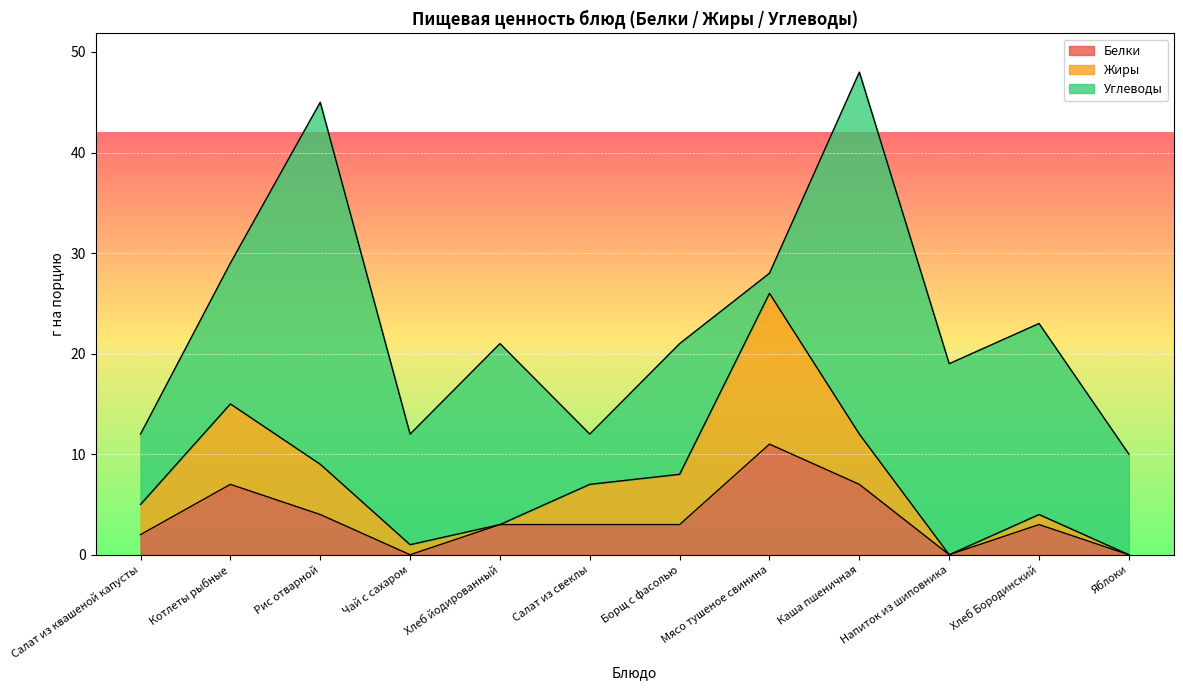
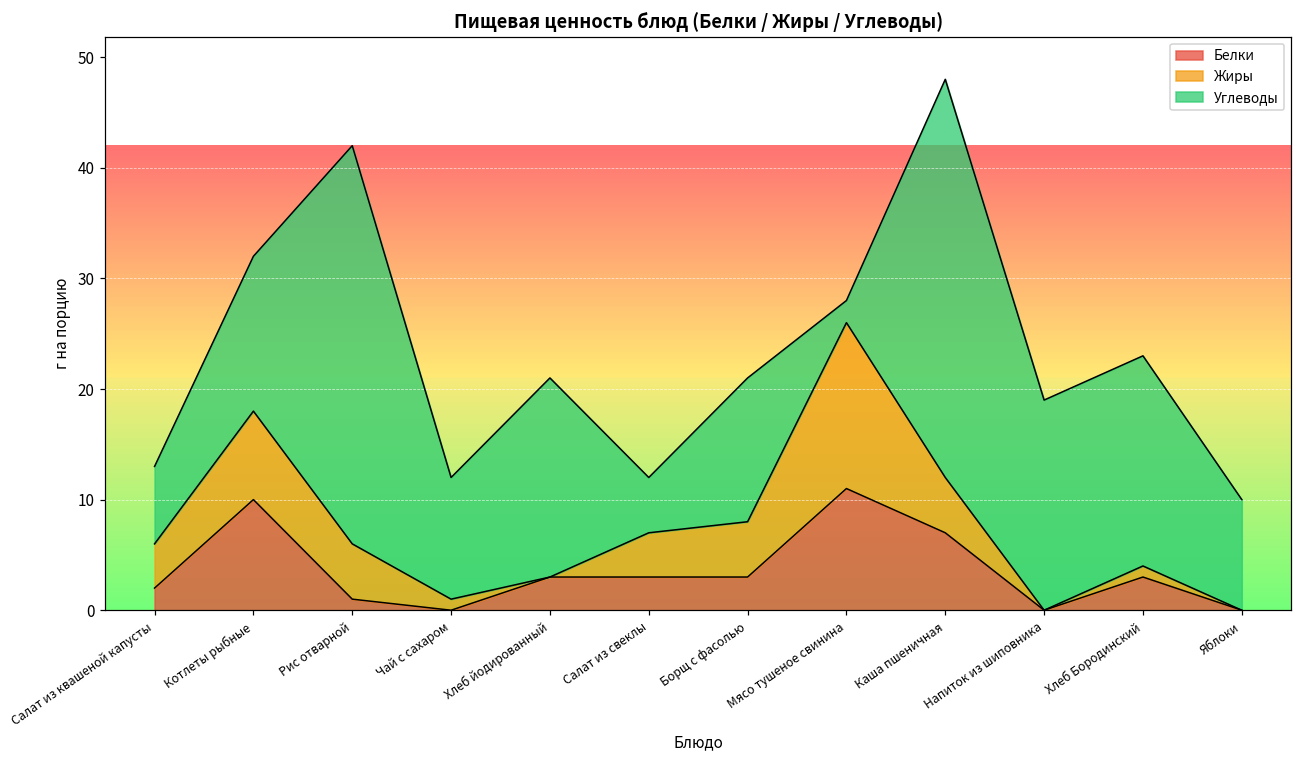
Жиры, Салат из квашеной капусты: 3 -> 4
Белки, Котлеты рыбные: 7 -> 10
Белки, Рис отварной: 4 -> 1
